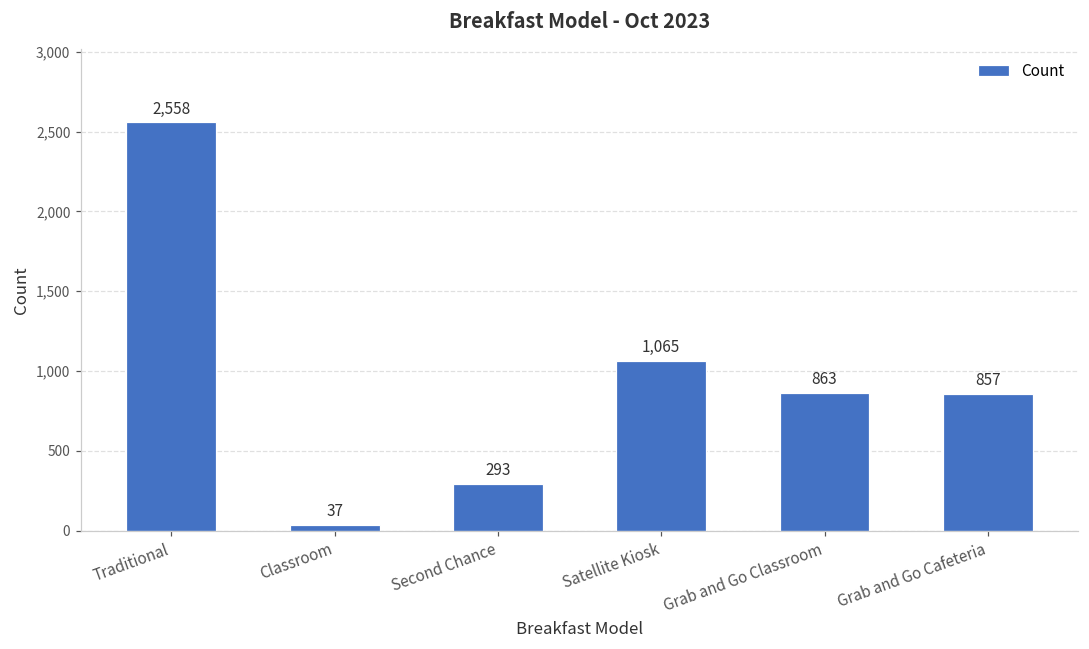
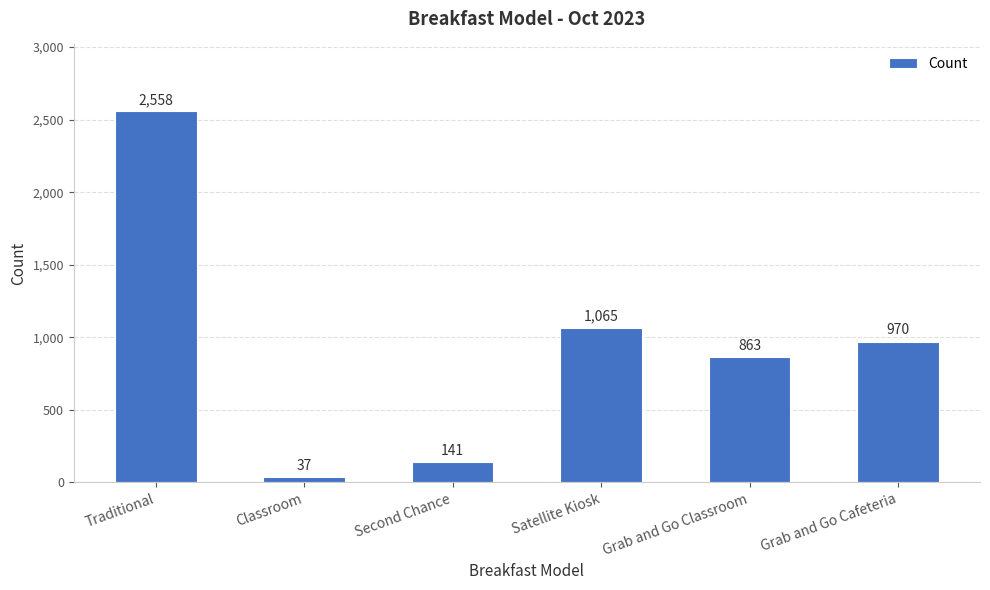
Second Chance: 293 -> 141
Grab and Go Cafeteria: 857 -> 970
